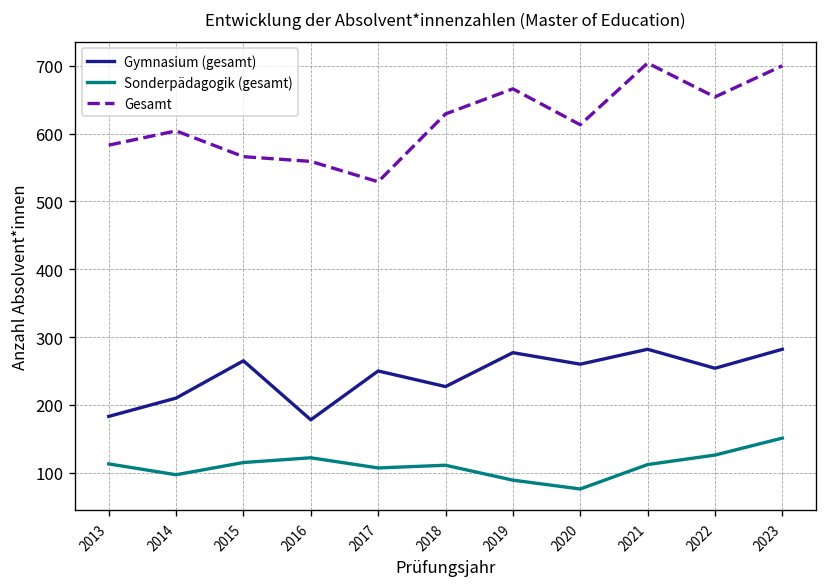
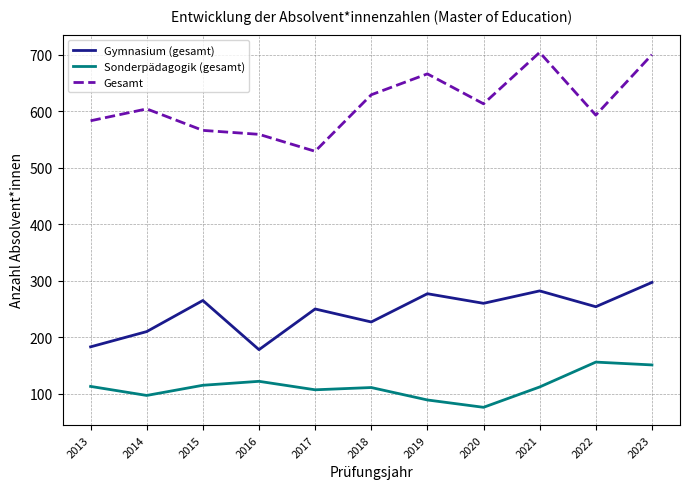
Sonderpädagogik (gesamt), 2022: 130 -> 160
Gesamt, 2022: 650 -> 590
Gymnasium (gesamt), 2023: 280 -> 300
